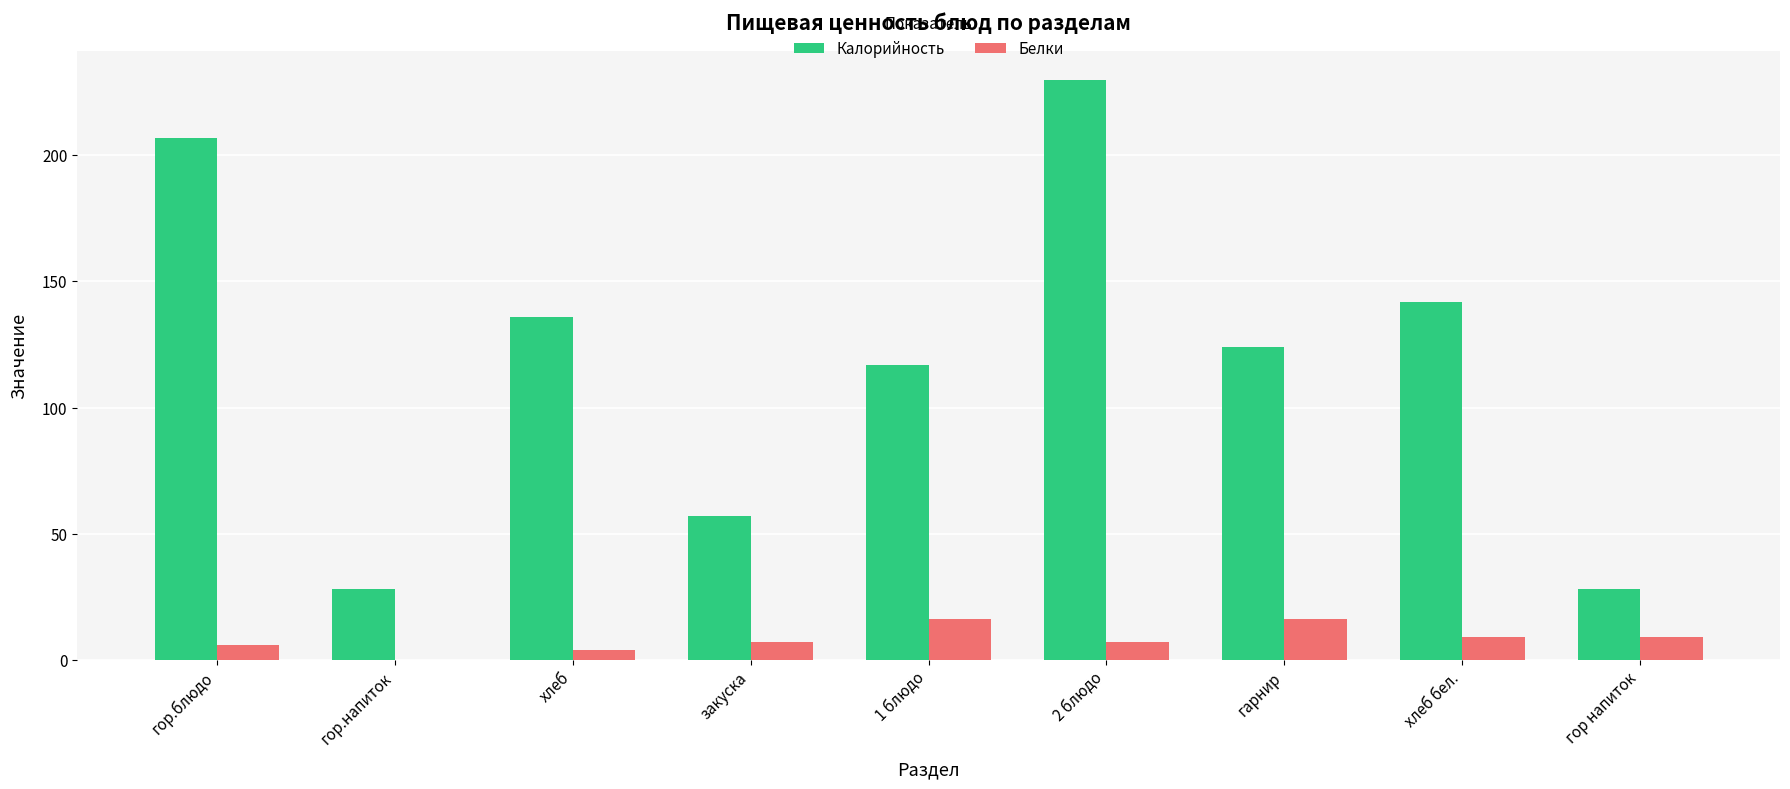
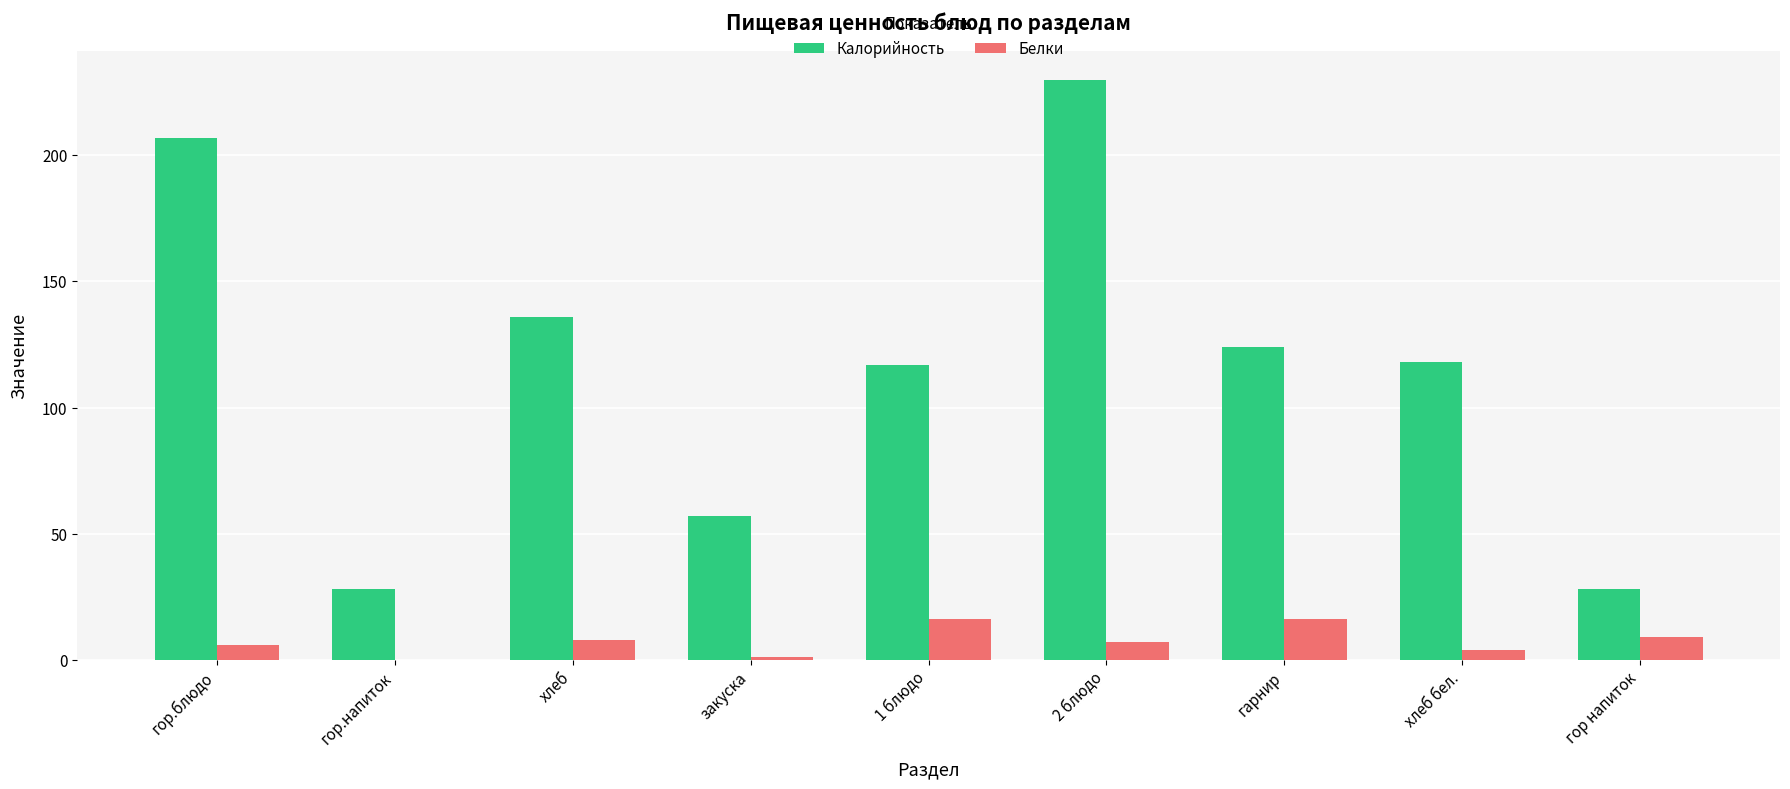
Белки, хлеб: 4 -> 8
Белки, закуска: 7 -> 1
Калорийность, хлеб бел.: 142 -> 118
Белки, хлеб бел.: 9 -> 4
